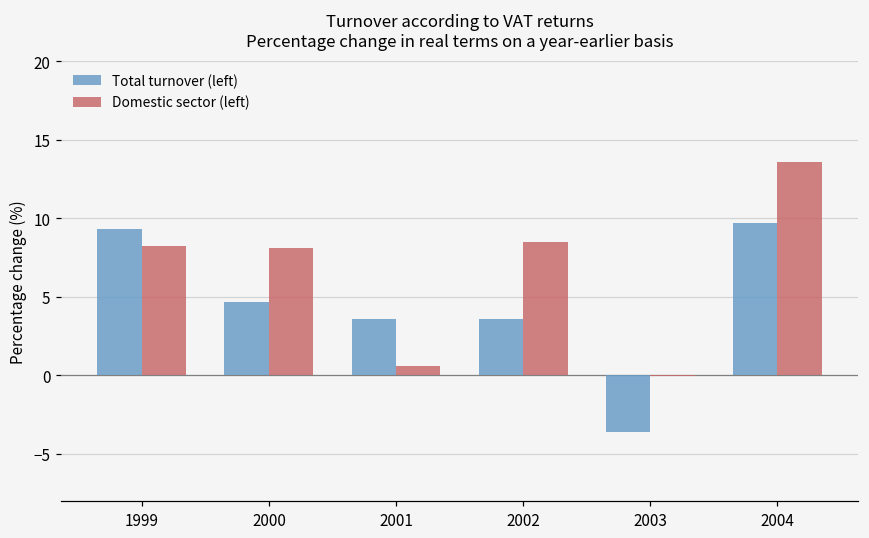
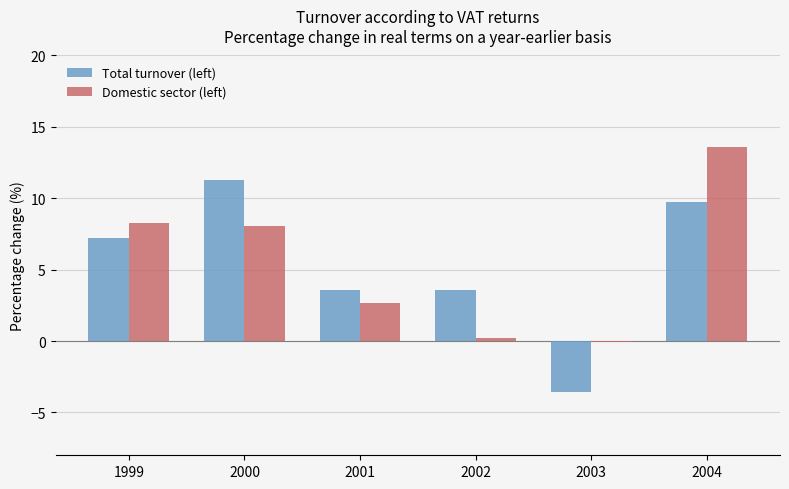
Total turnover (left), 1999: 9.3 -> 7.2
Total turnover (left), 2000: 4.7 -> 11.3
Domestic sector (left), 2001: 0.6 -> 2.7
Domestic sector (left), 2002: 8.5 -> 0.2
